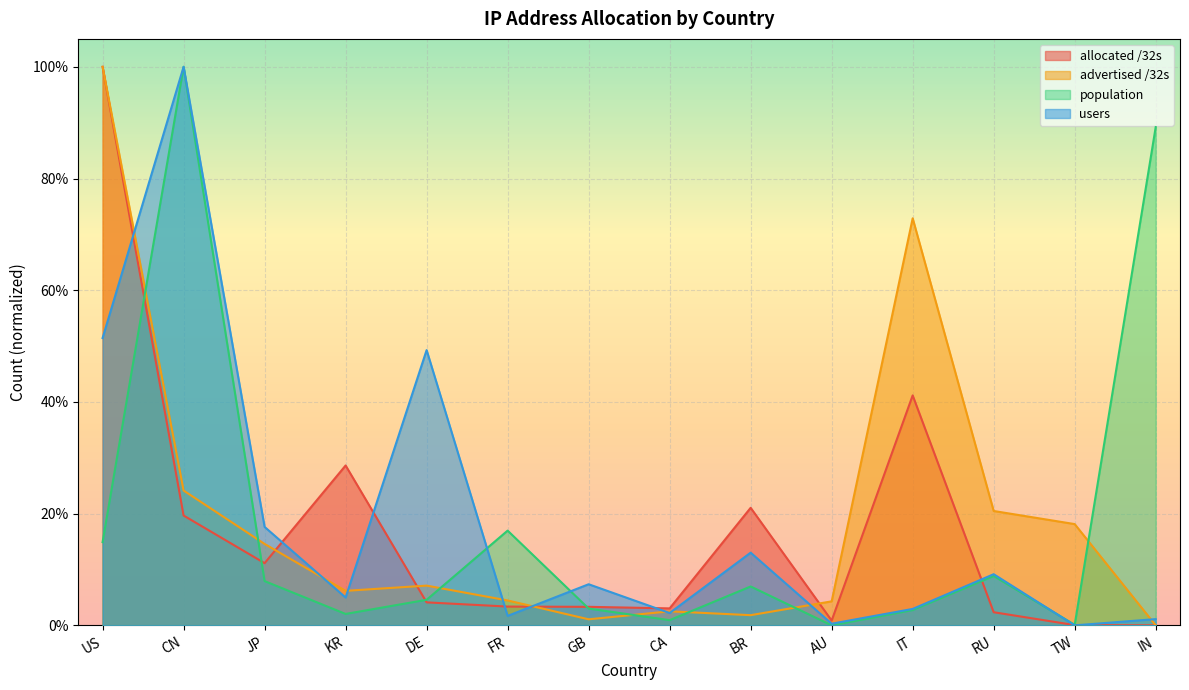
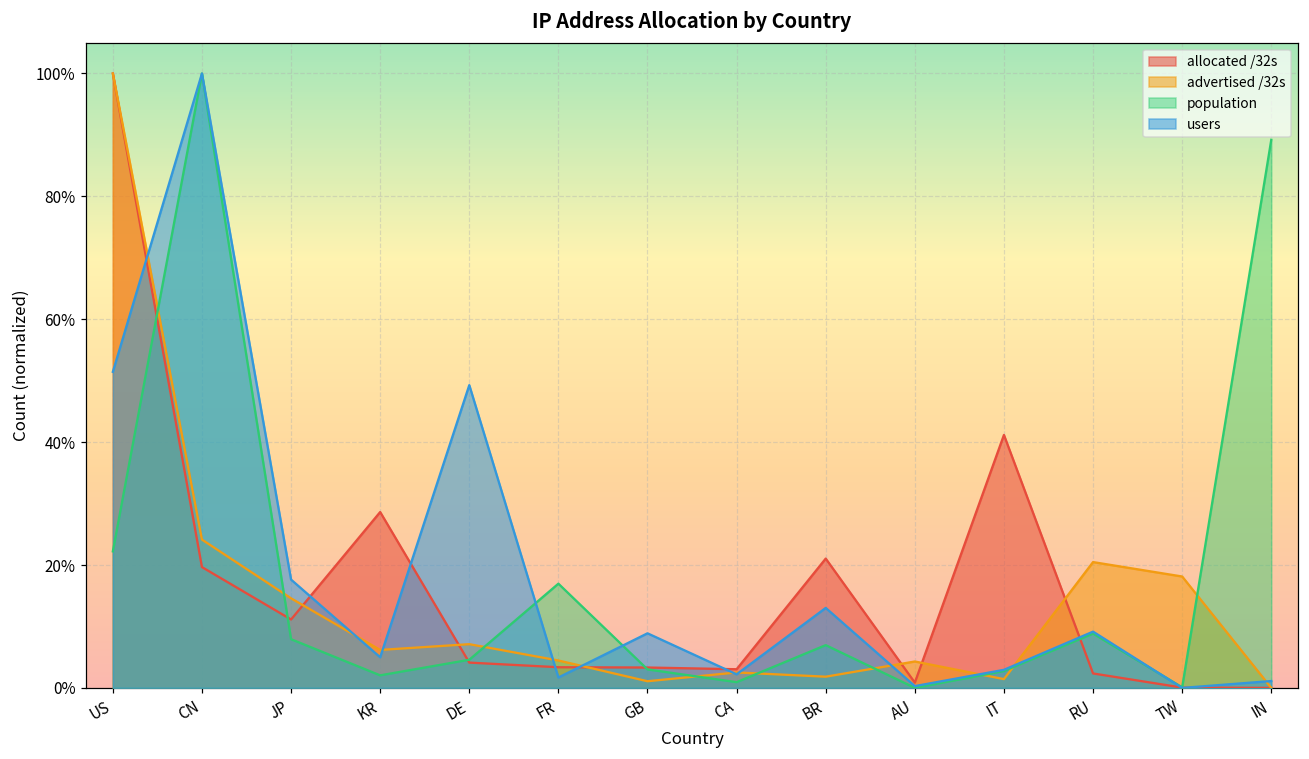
population, US: 15% -> 22%
users, GB: 7% -> 9%
advertised /32s, IT: 73% -> 1%
